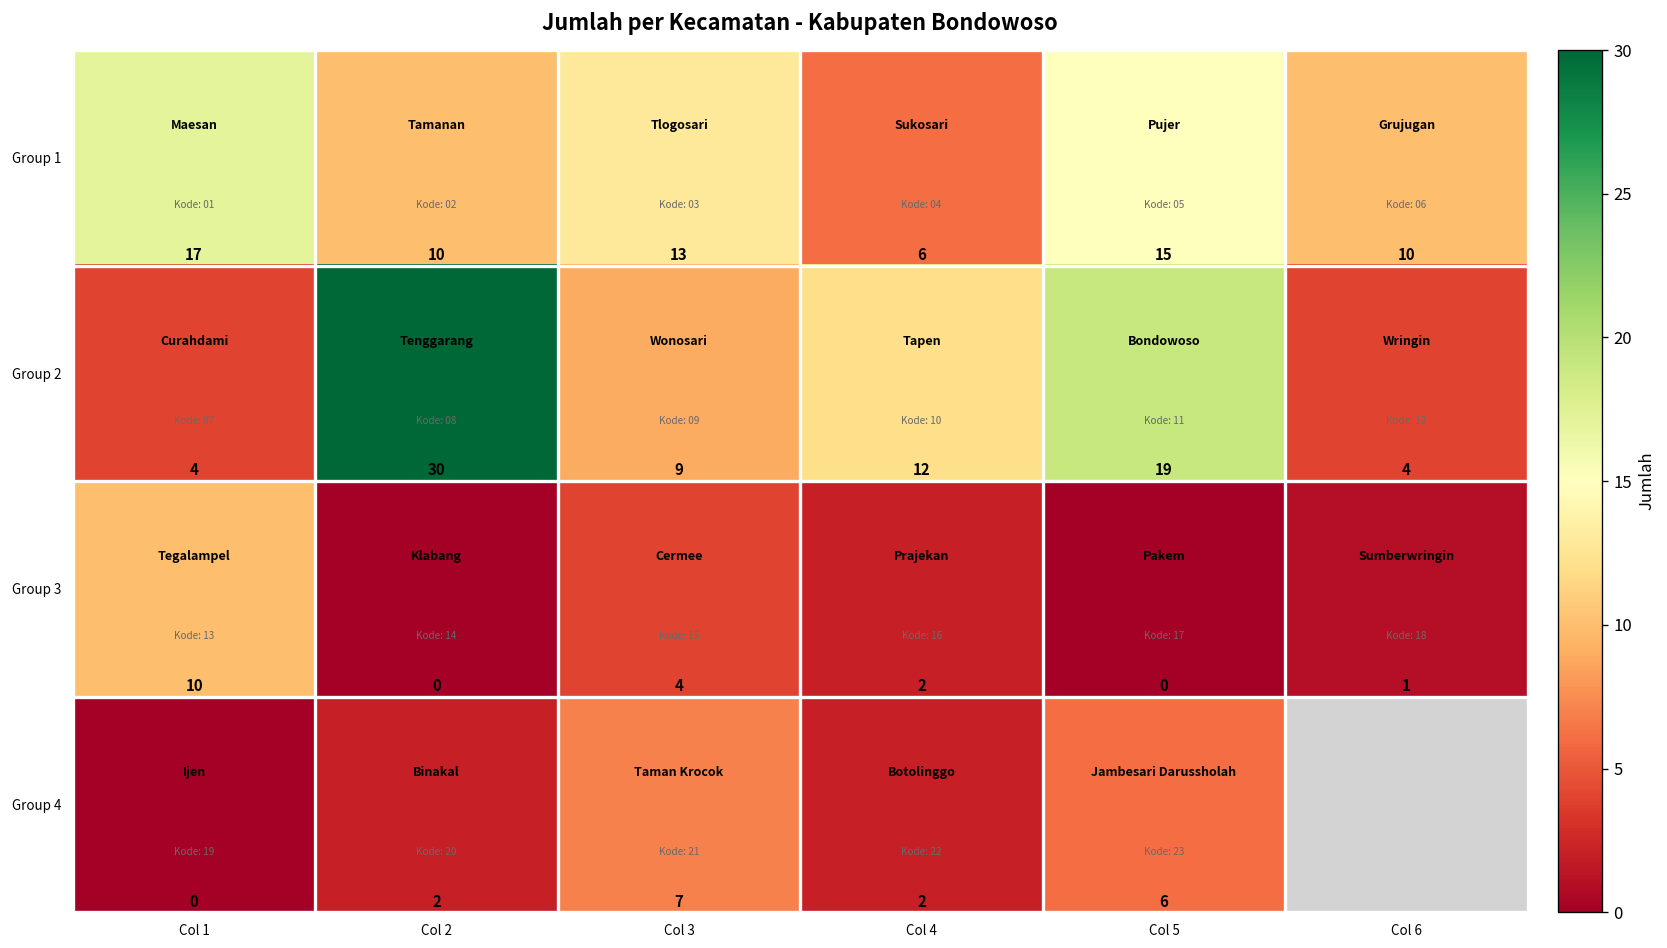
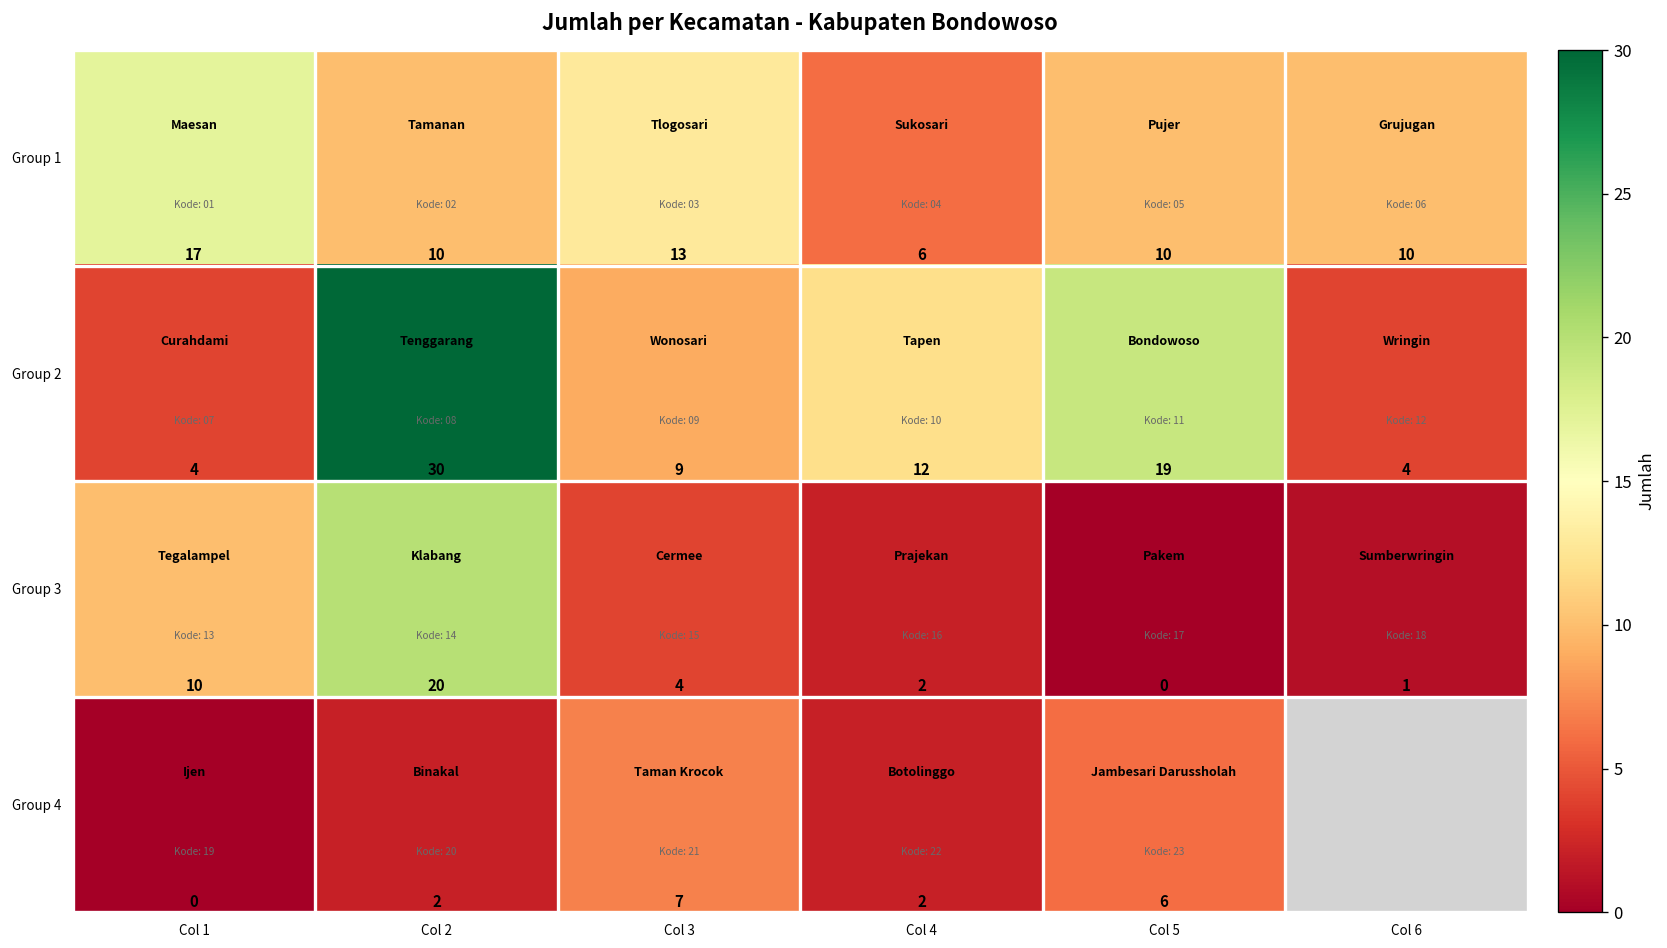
Group 1, Col 5: 15 -> 10
Group 3, Col 2: 0 -> 20
